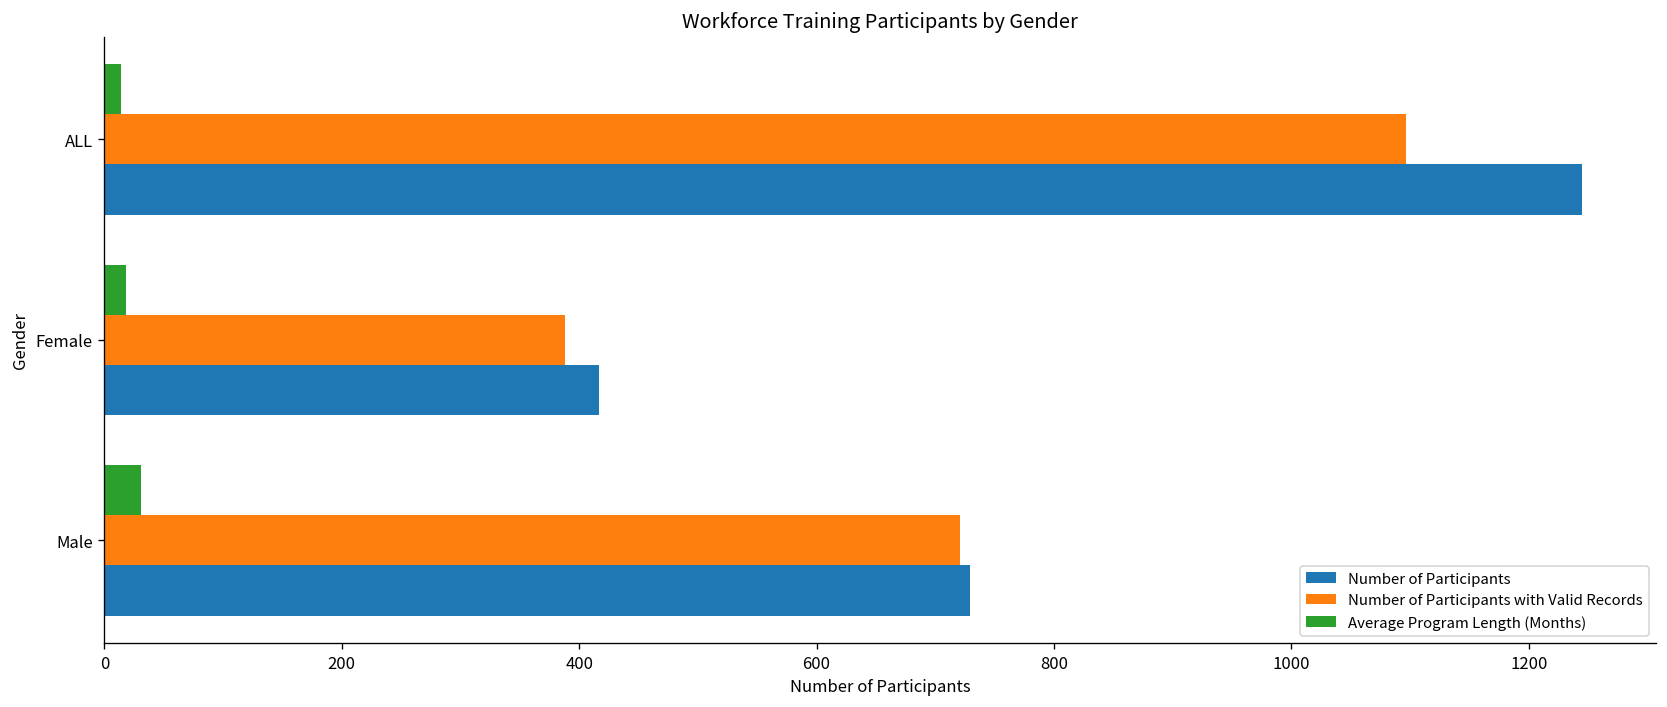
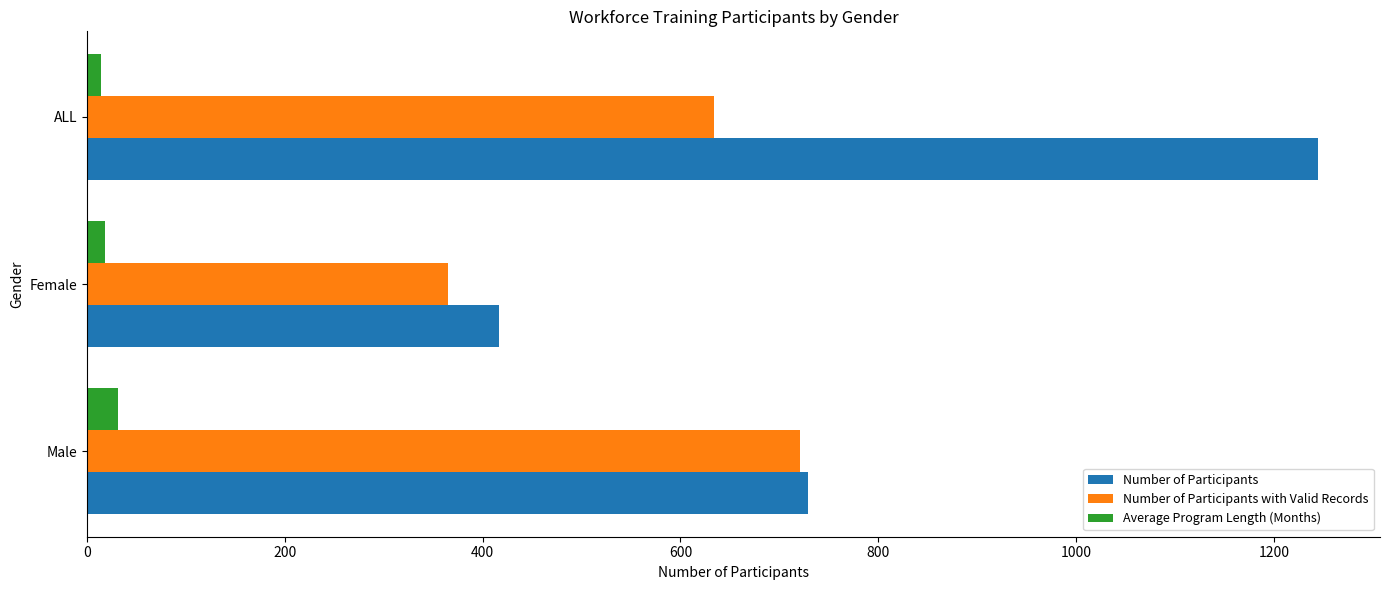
Number of Participants with Valid Records, ALL: 1100 -> 630
Number of Participants with Valid Records, Female: 390 -> 370
